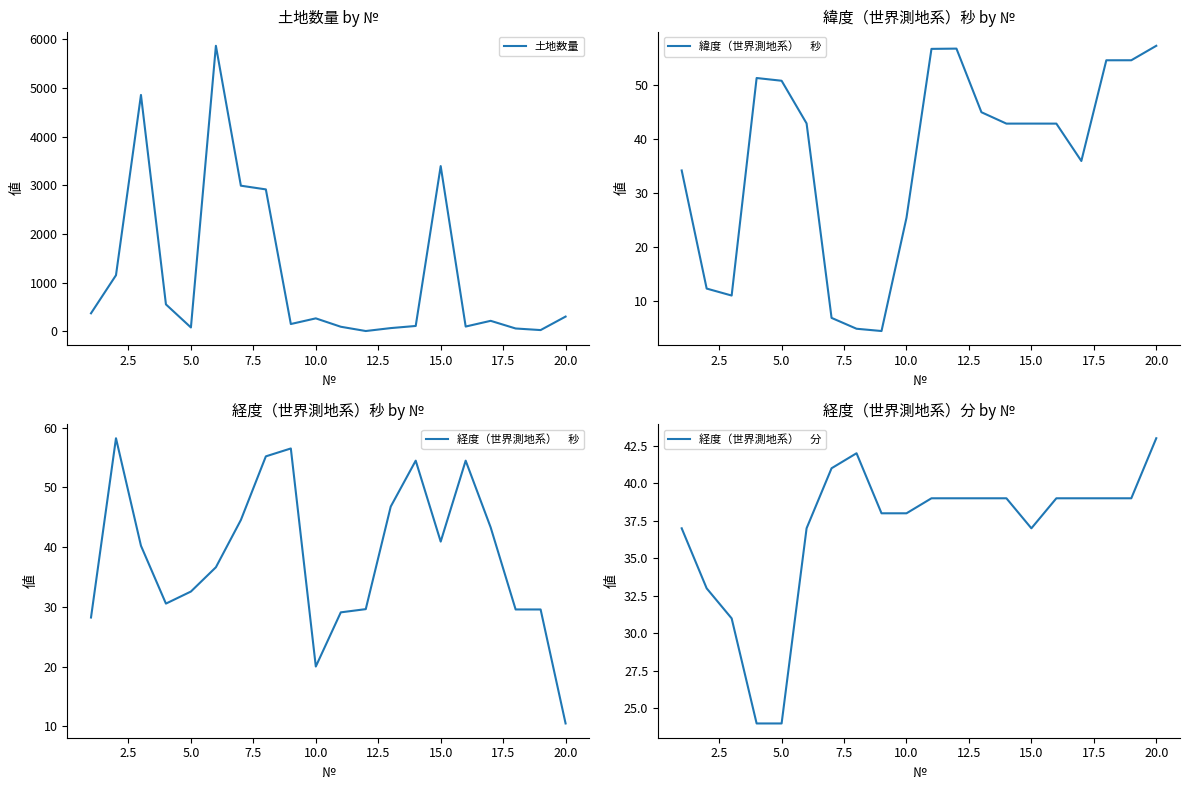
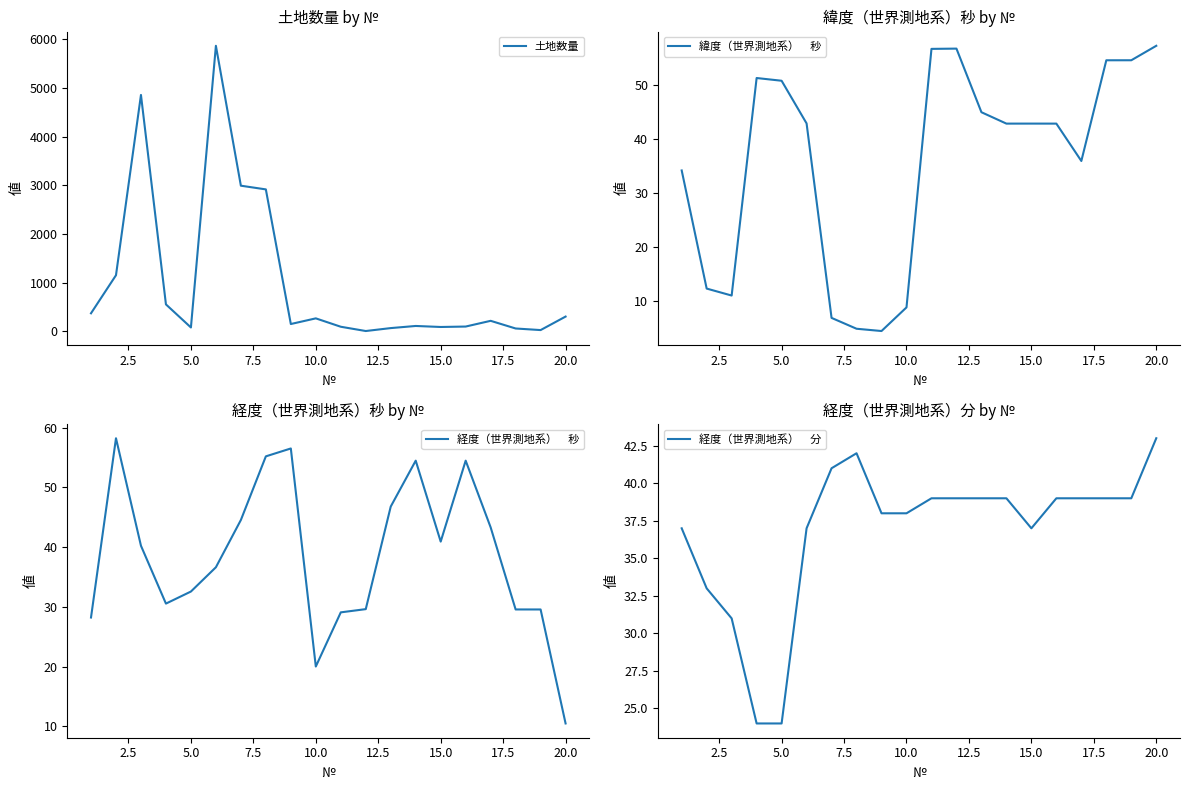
土地数量 by №, 15.0: 3400 -> 100
緯度（世界測地系）秒 by №, 10.0: 25 -> 9
